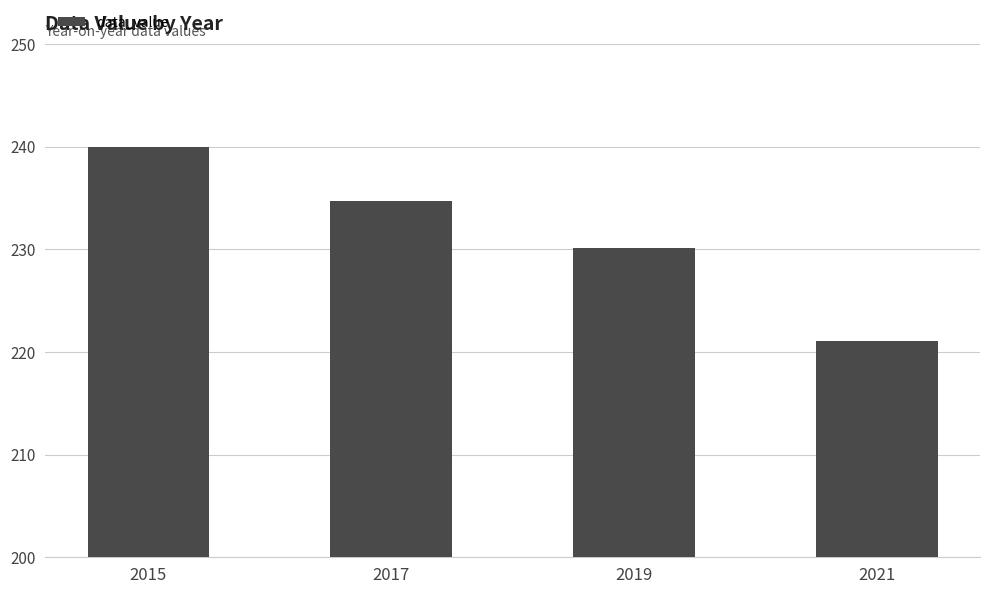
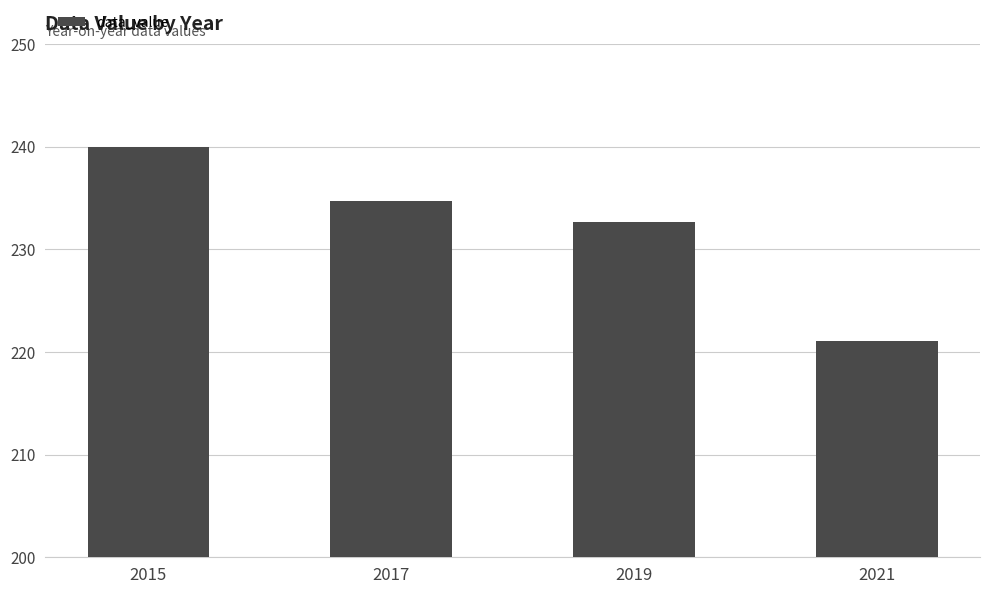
2019: 230.2 -> 232.7
